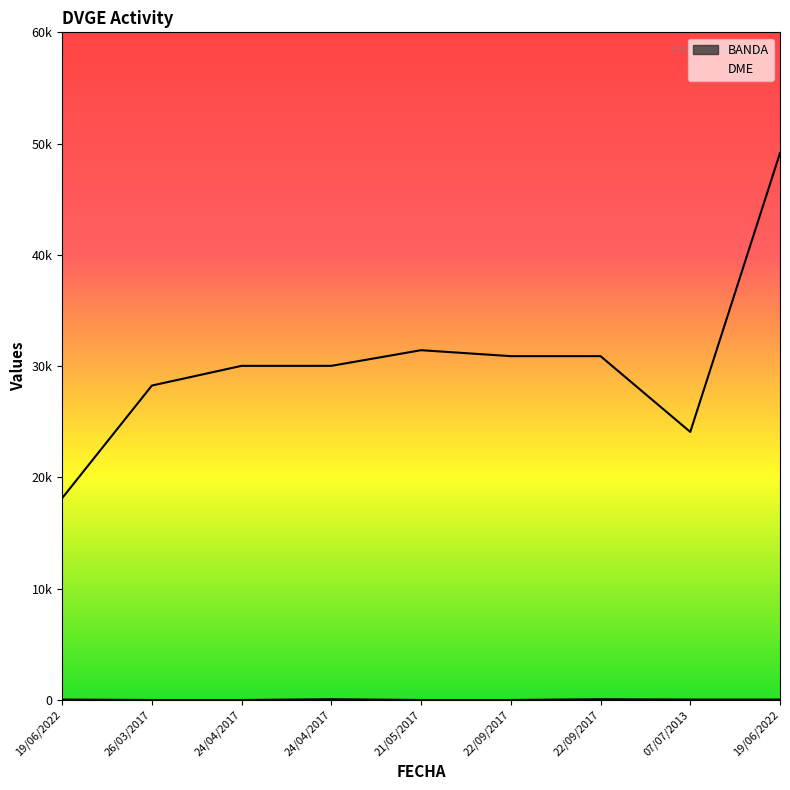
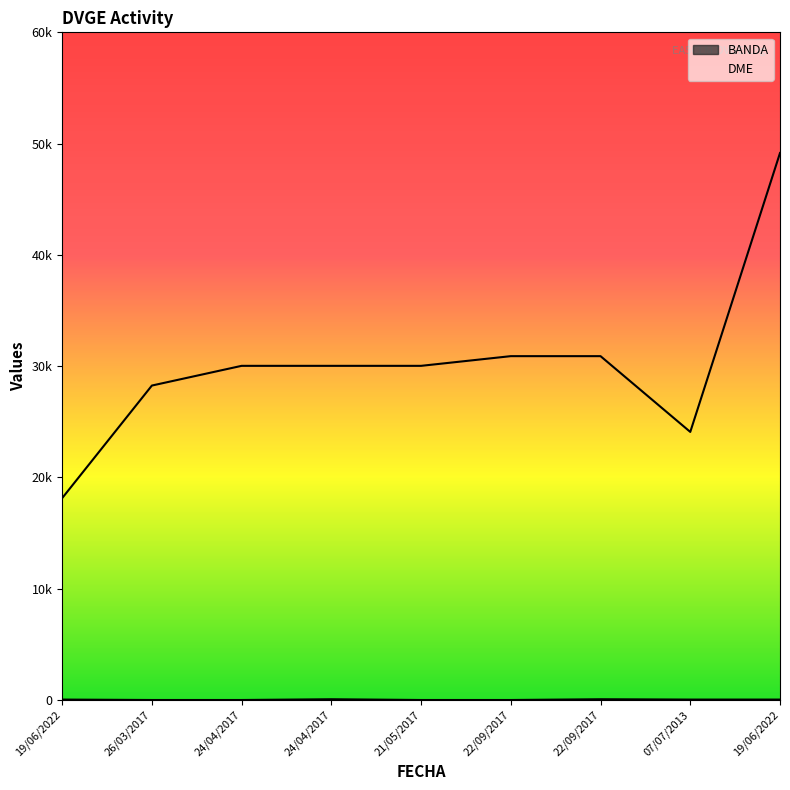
DME, 21/05/2017: 31400 -> 30000
